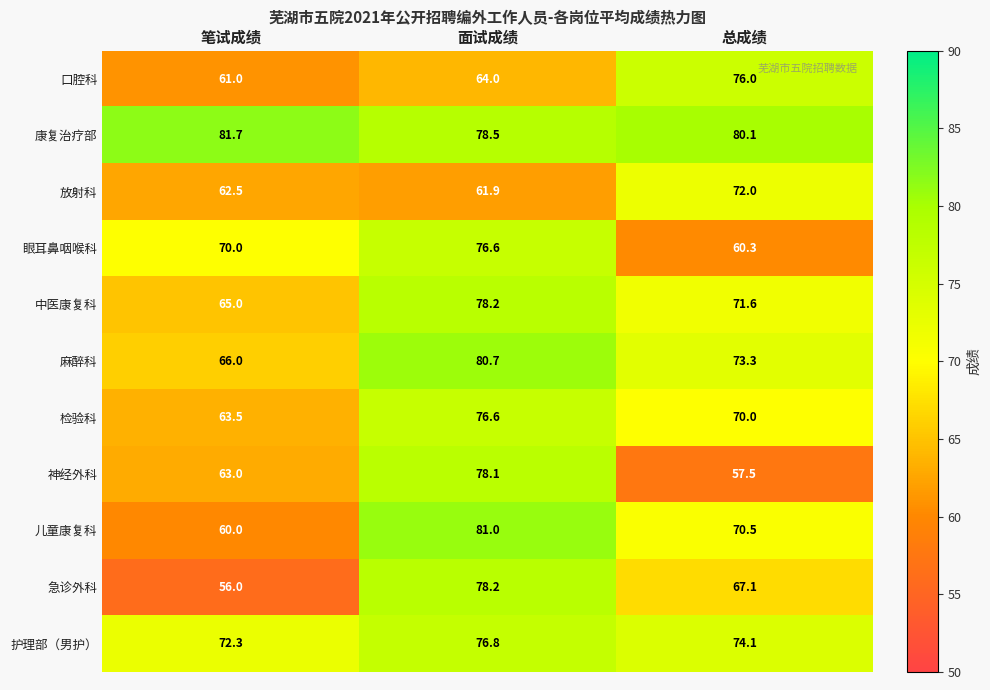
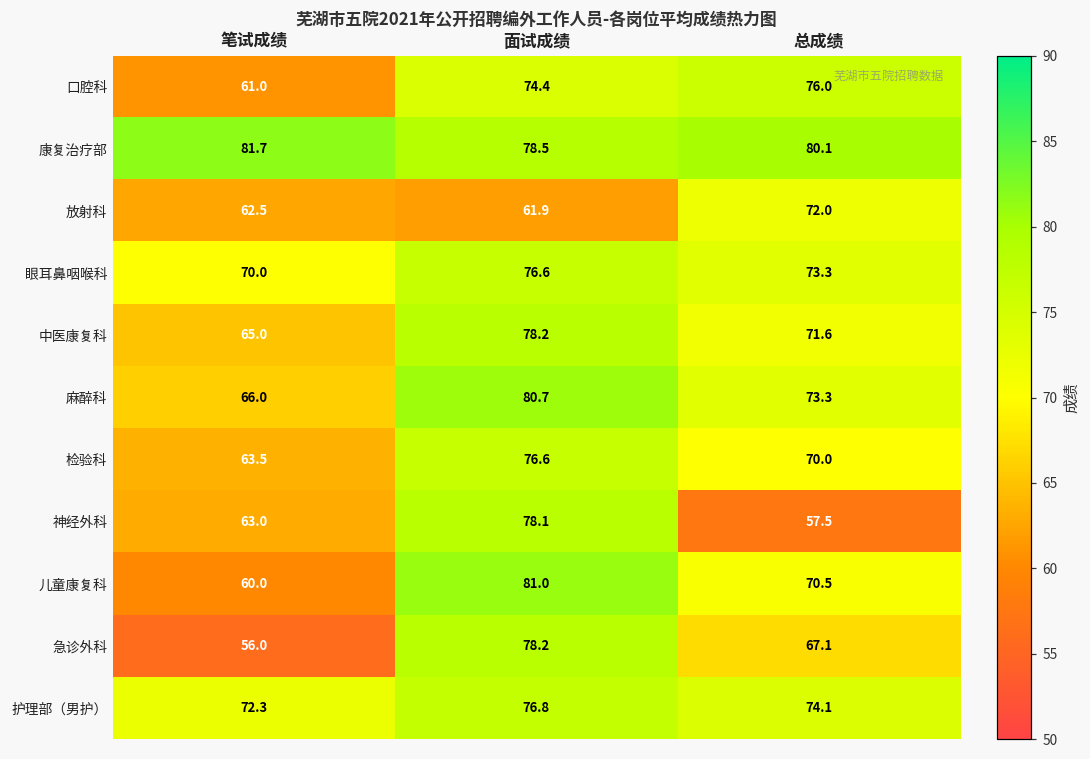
口腔科, 面试成绩: 64.0 -> 74.4
眼耳鼻咽喉科, 总成绩: 60.3 -> 73.3
